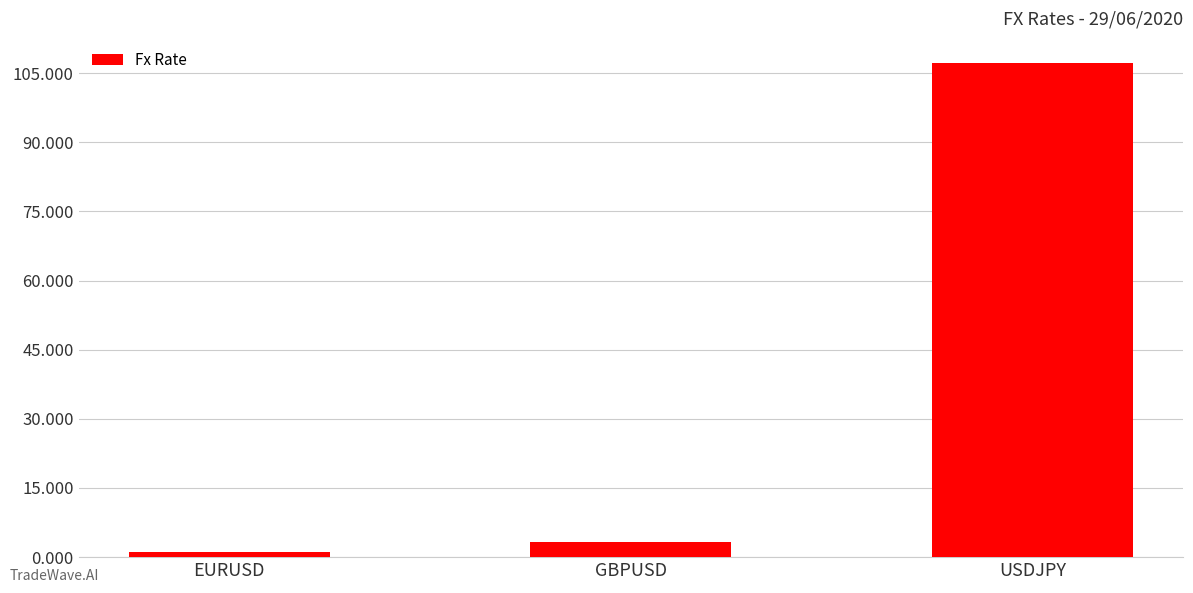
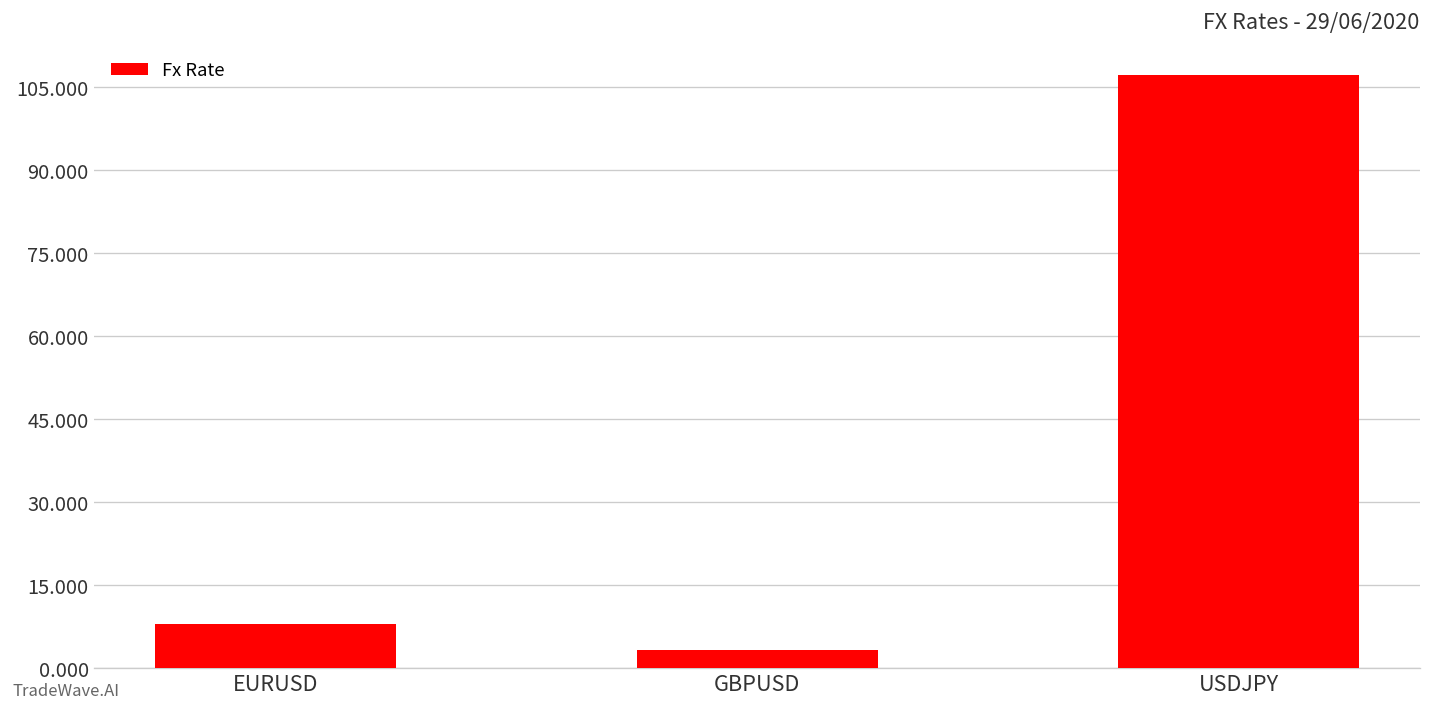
EURUSD: 1 -> 8
